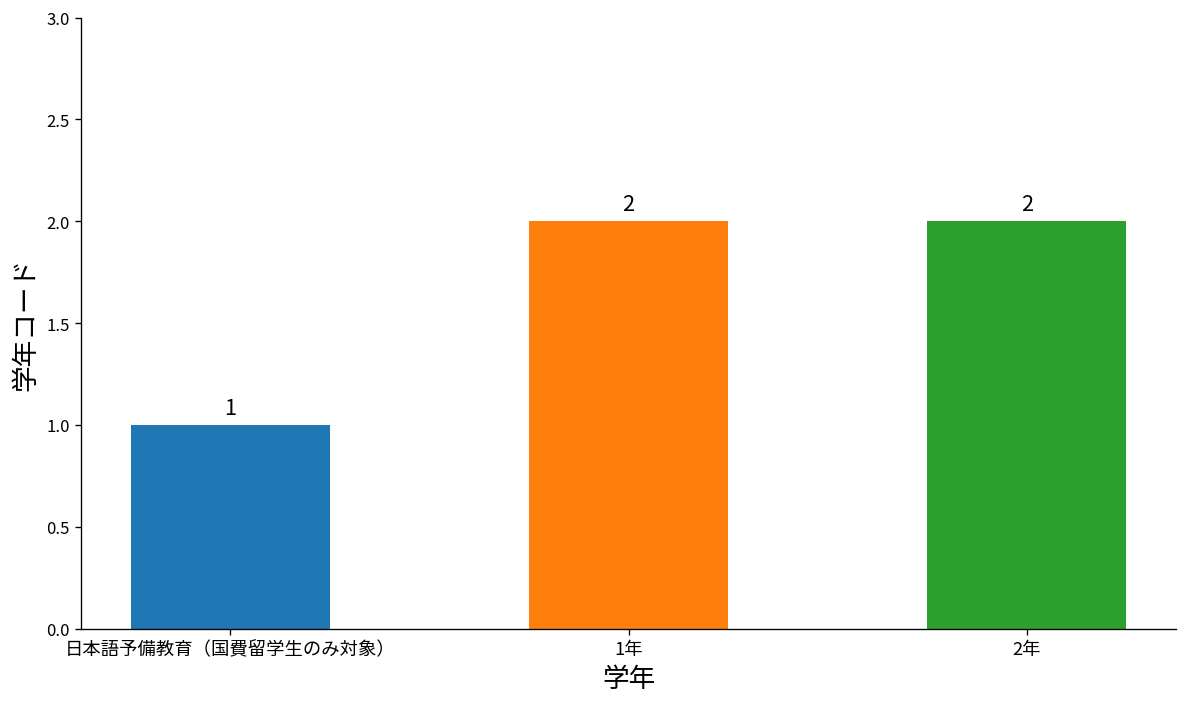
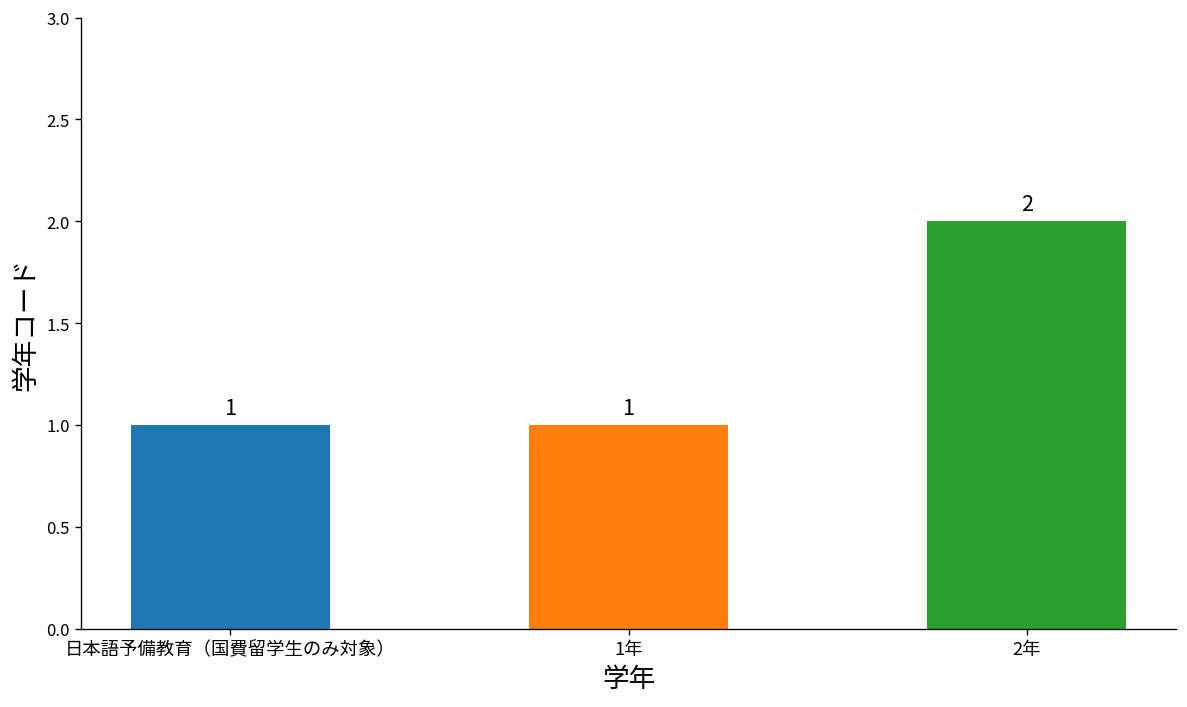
1年: 2 -> 1
